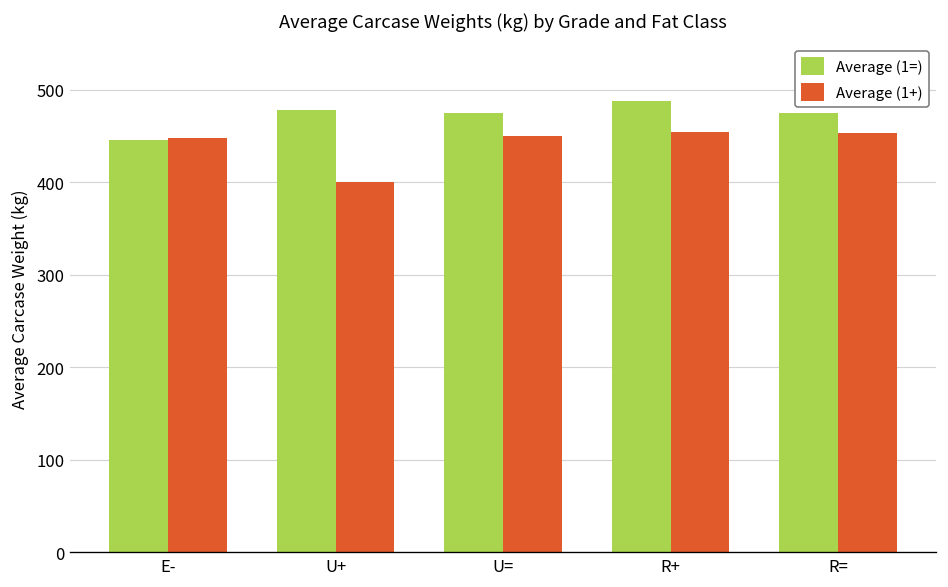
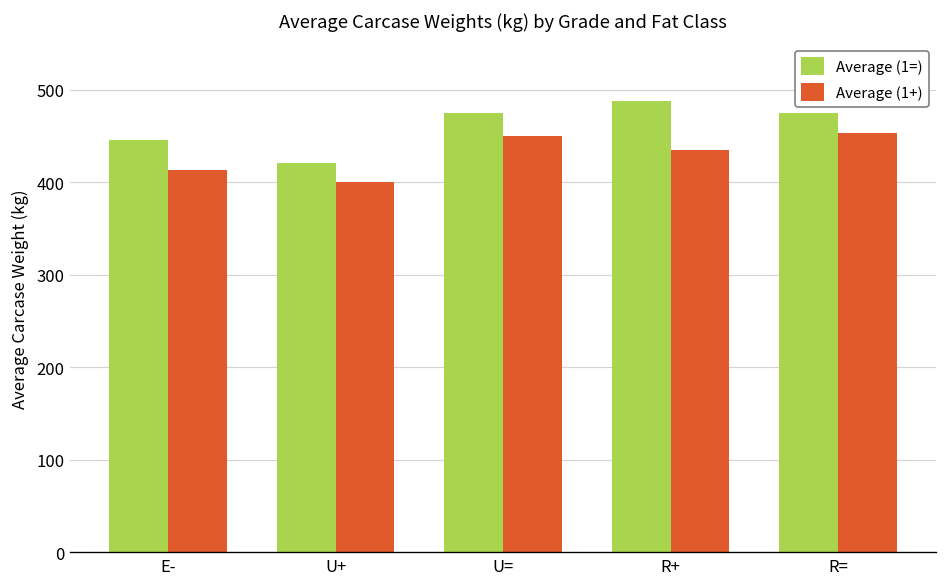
Average (1+), E-: 450 -> 410
Average (1=), U+: 480 -> 420
Average (1+), R+: 450 -> 430
